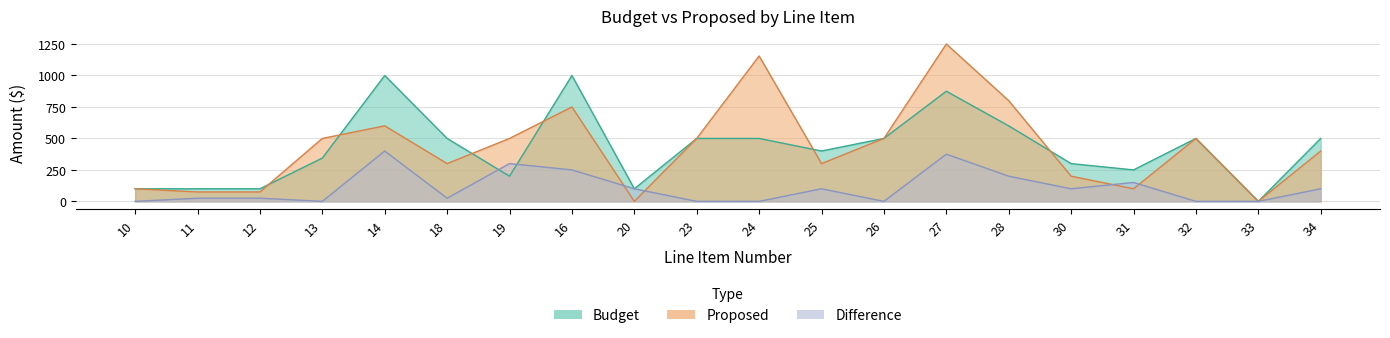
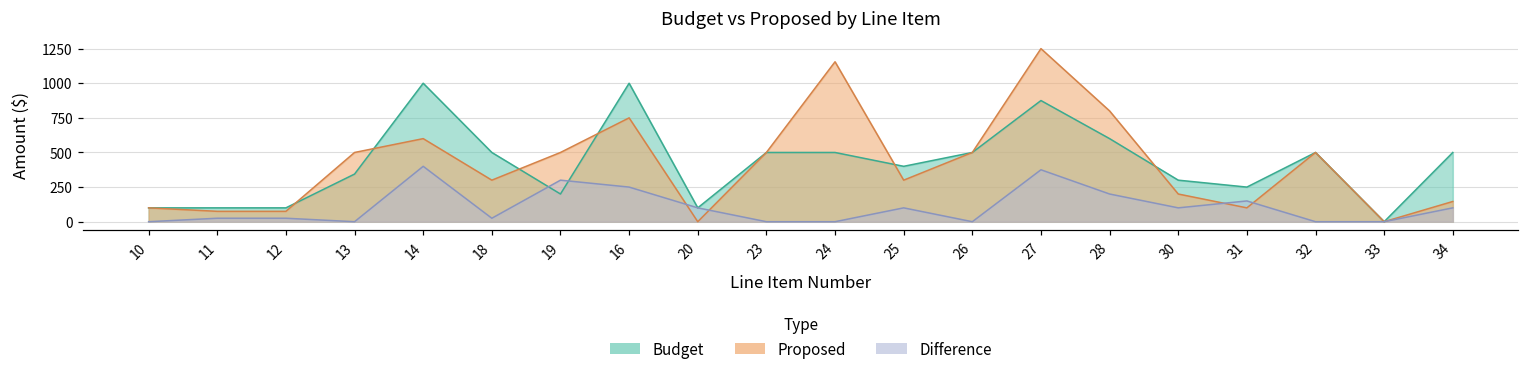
Proposed, 34: 400 -> 150
